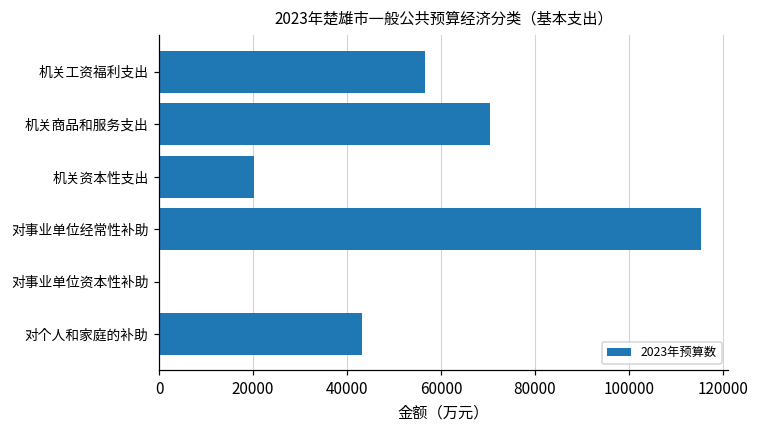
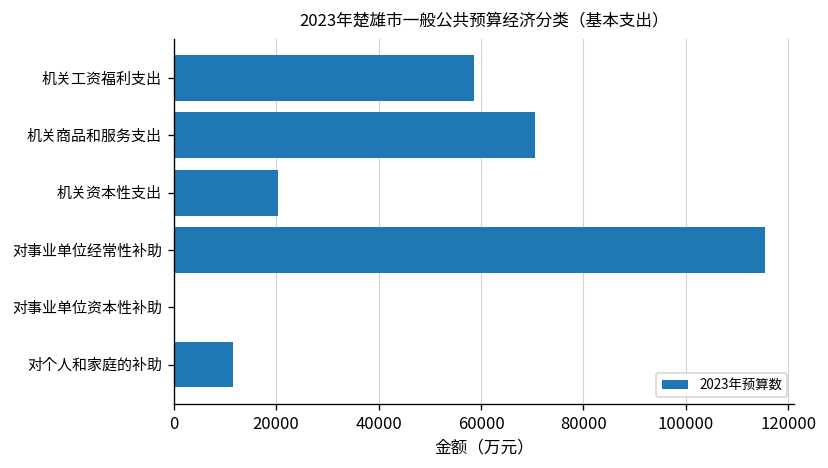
机关工资福利支出: 57000 -> 59000
对个人和家庭的补助: 43000 -> 12000
